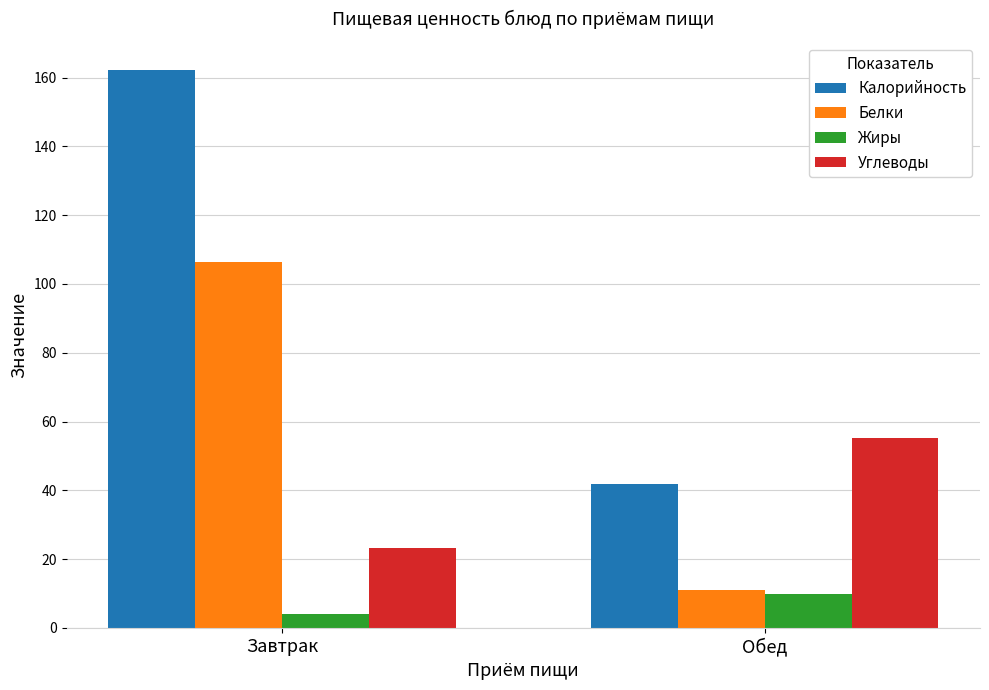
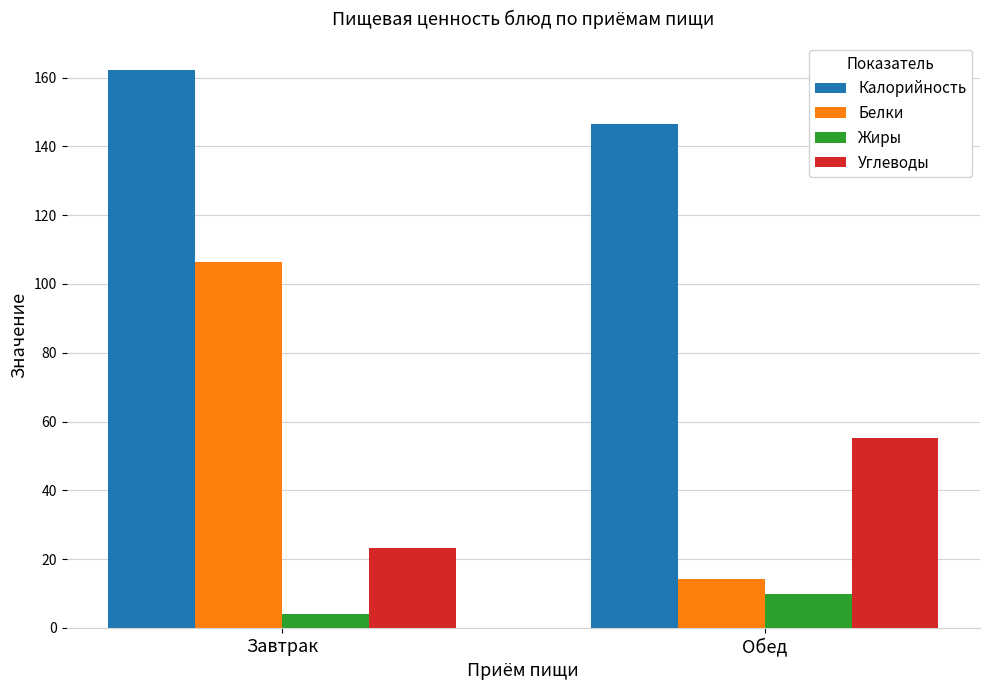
Калорийность, Обед: 42 -> 147
Белки, Обед: 11 -> 14
